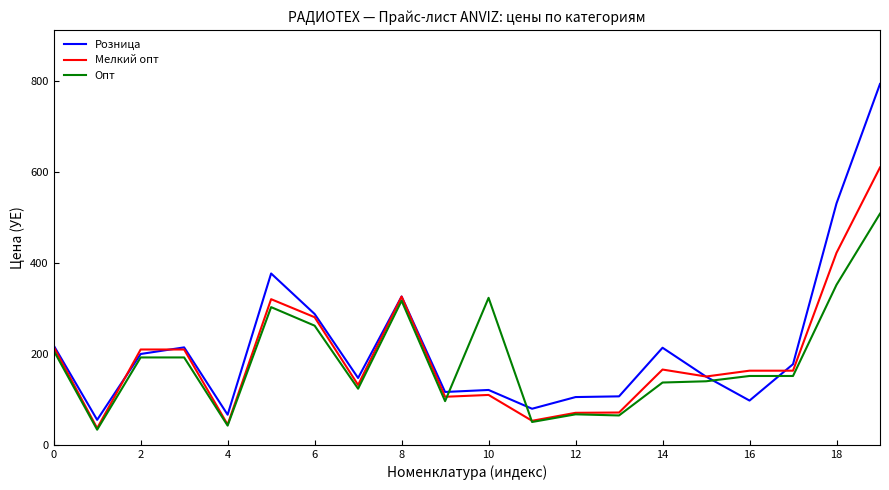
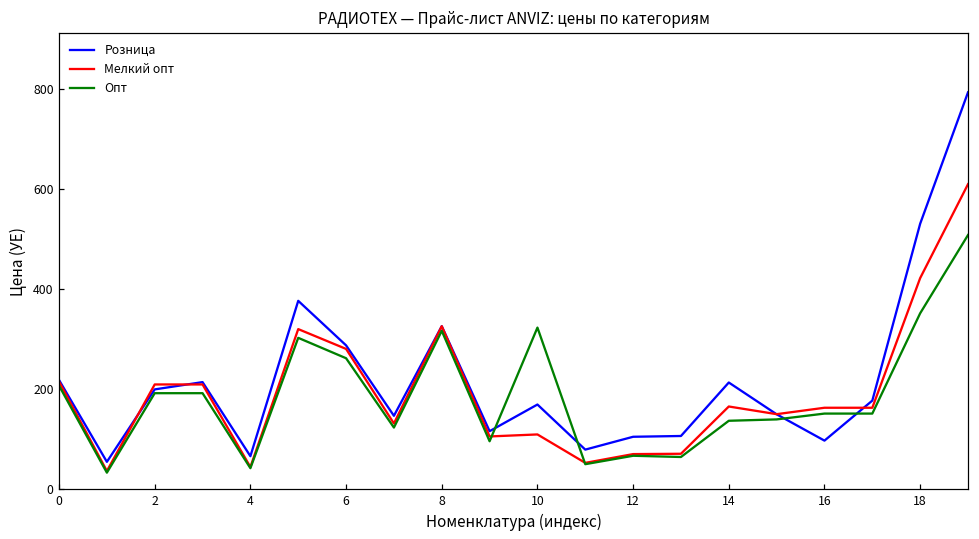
Розница, 10: 120 -> 170
